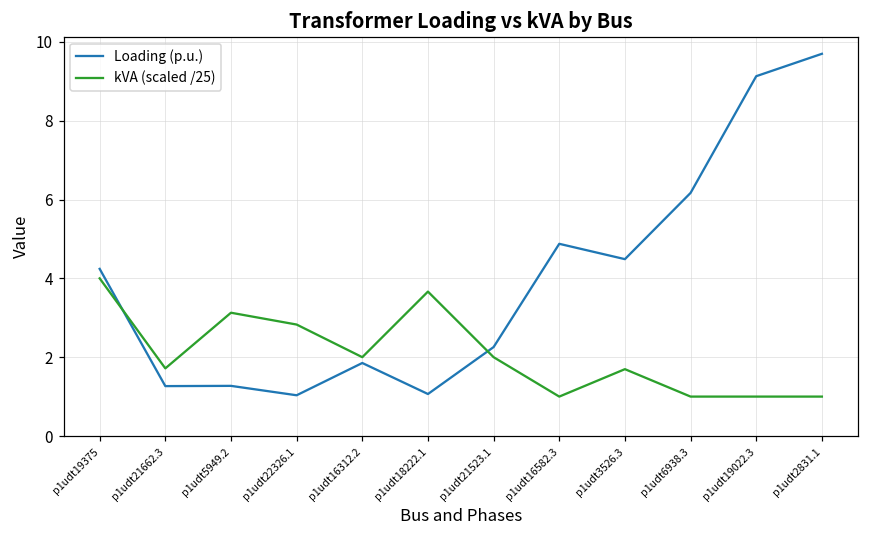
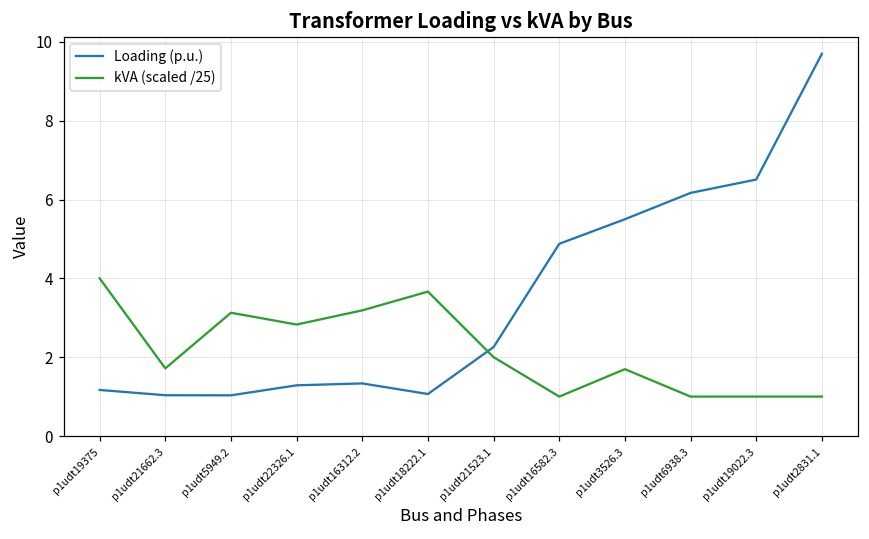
Loading (p.u.), p1udt19375: 4.2 -> 1.2
Loading (p.u.), p1udt21662.3: 1.3 -> 1.0
Loading (p.u.), p1udt5949.2: 1.3 -> 1.0
Loading (p.u.), p1udt22326.1: 1.0 -> 1.3
Loading (p.u.), p1udt16312.2: 1.9 -> 1.3
kVA (scaled /25), p1udt16312.2: 2.0 -> 3.2
Loading (p.u.), p1udt3526.3: 4.5 -> 5.5
Loading (p.u.), p1udt19022.3: 9.1 -> 6.5
